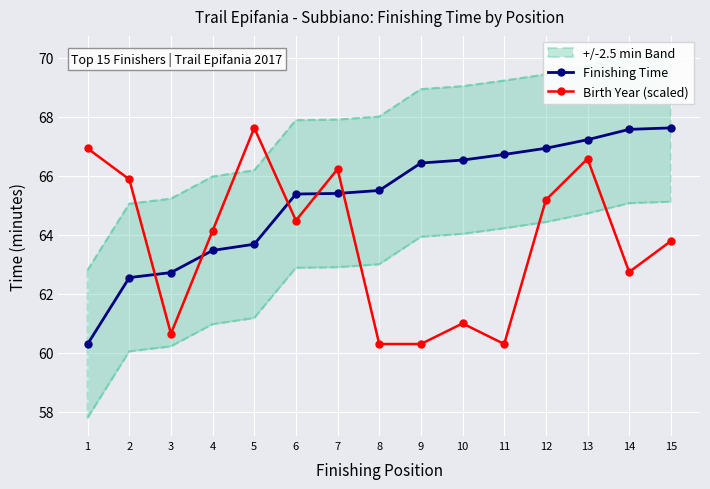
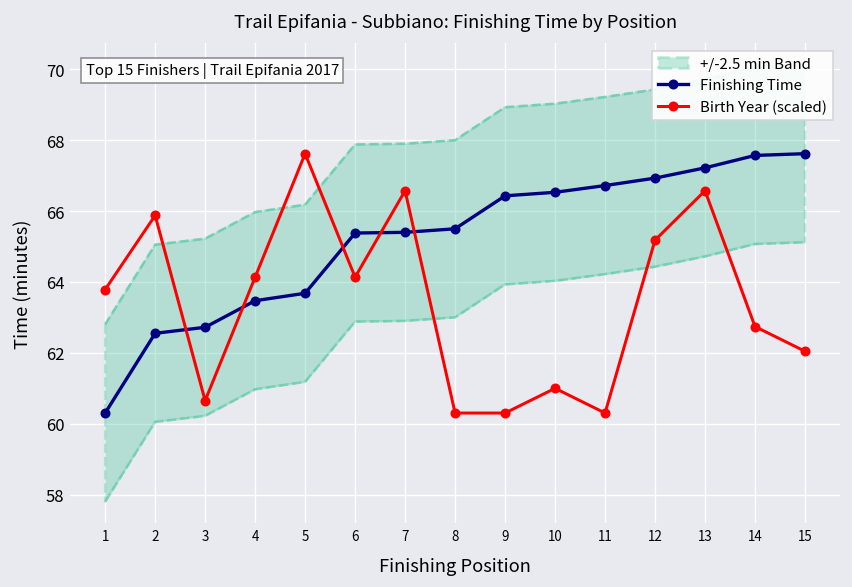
Birth Year (scaled), 1: 66.9 -> 63.8
Birth Year (scaled), 6: 64.5 -> 64.1
Birth Year (scaled), 7: 66.2 -> 66.6
Birth Year (scaled), 15: 63.8 -> 62.0
